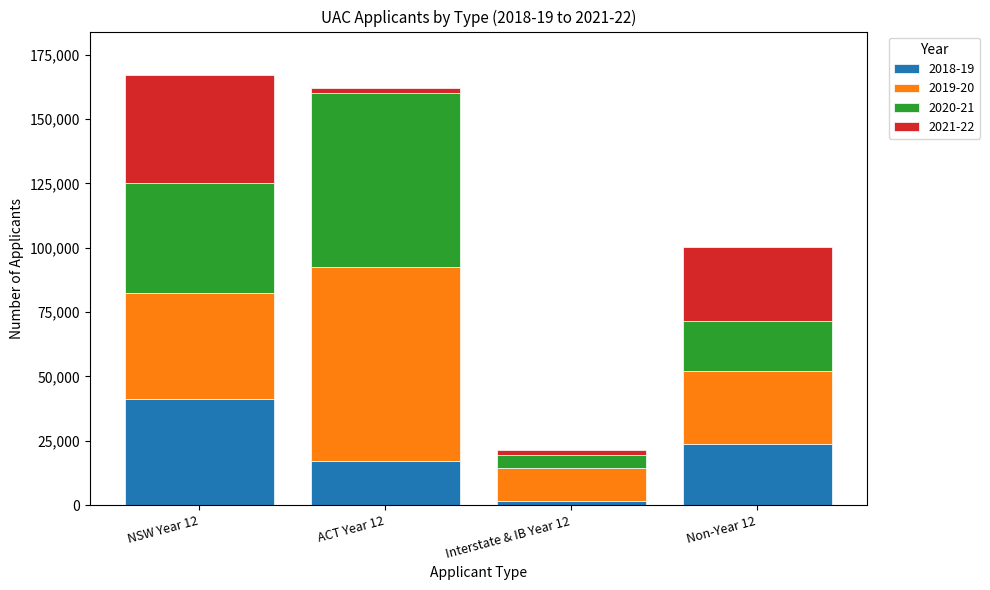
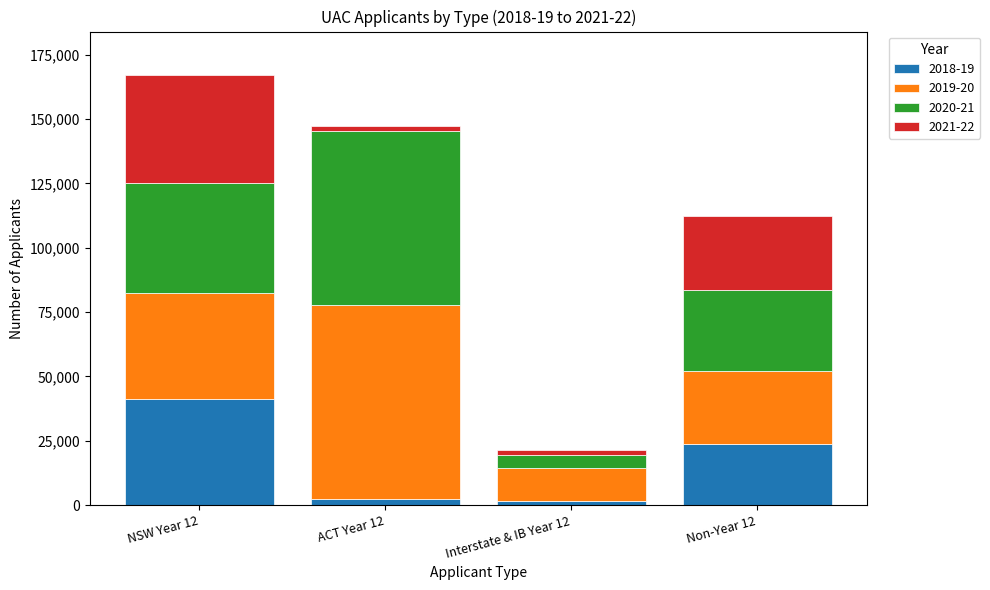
2018-19, ACT Year 12: 17,000 -> 2,000
2020-21, Non-Year 12: 20,000 -> 32,000
